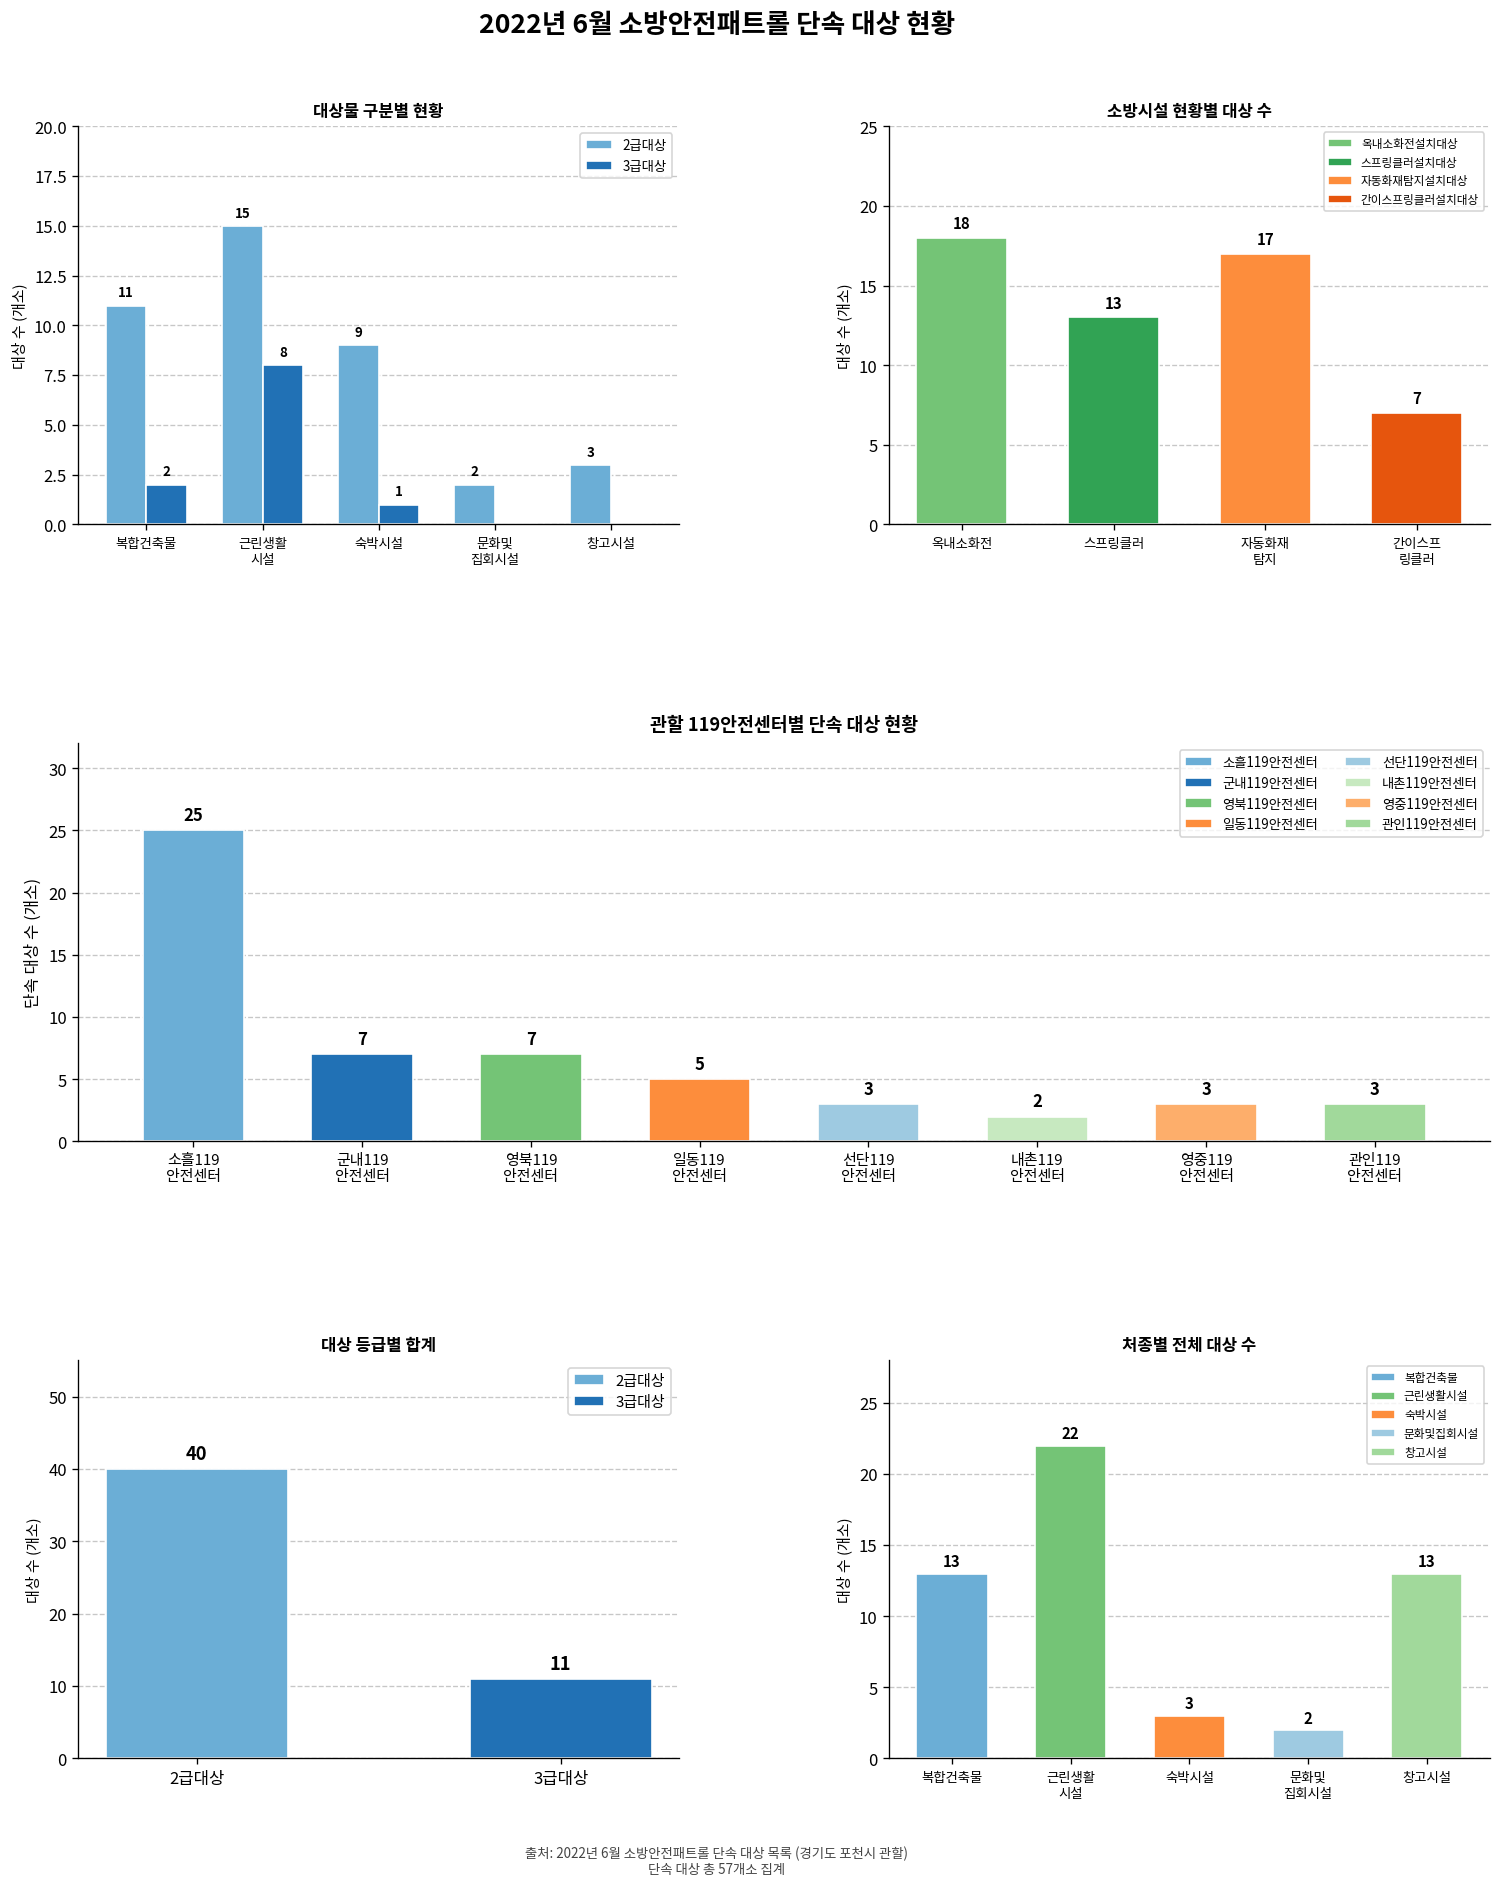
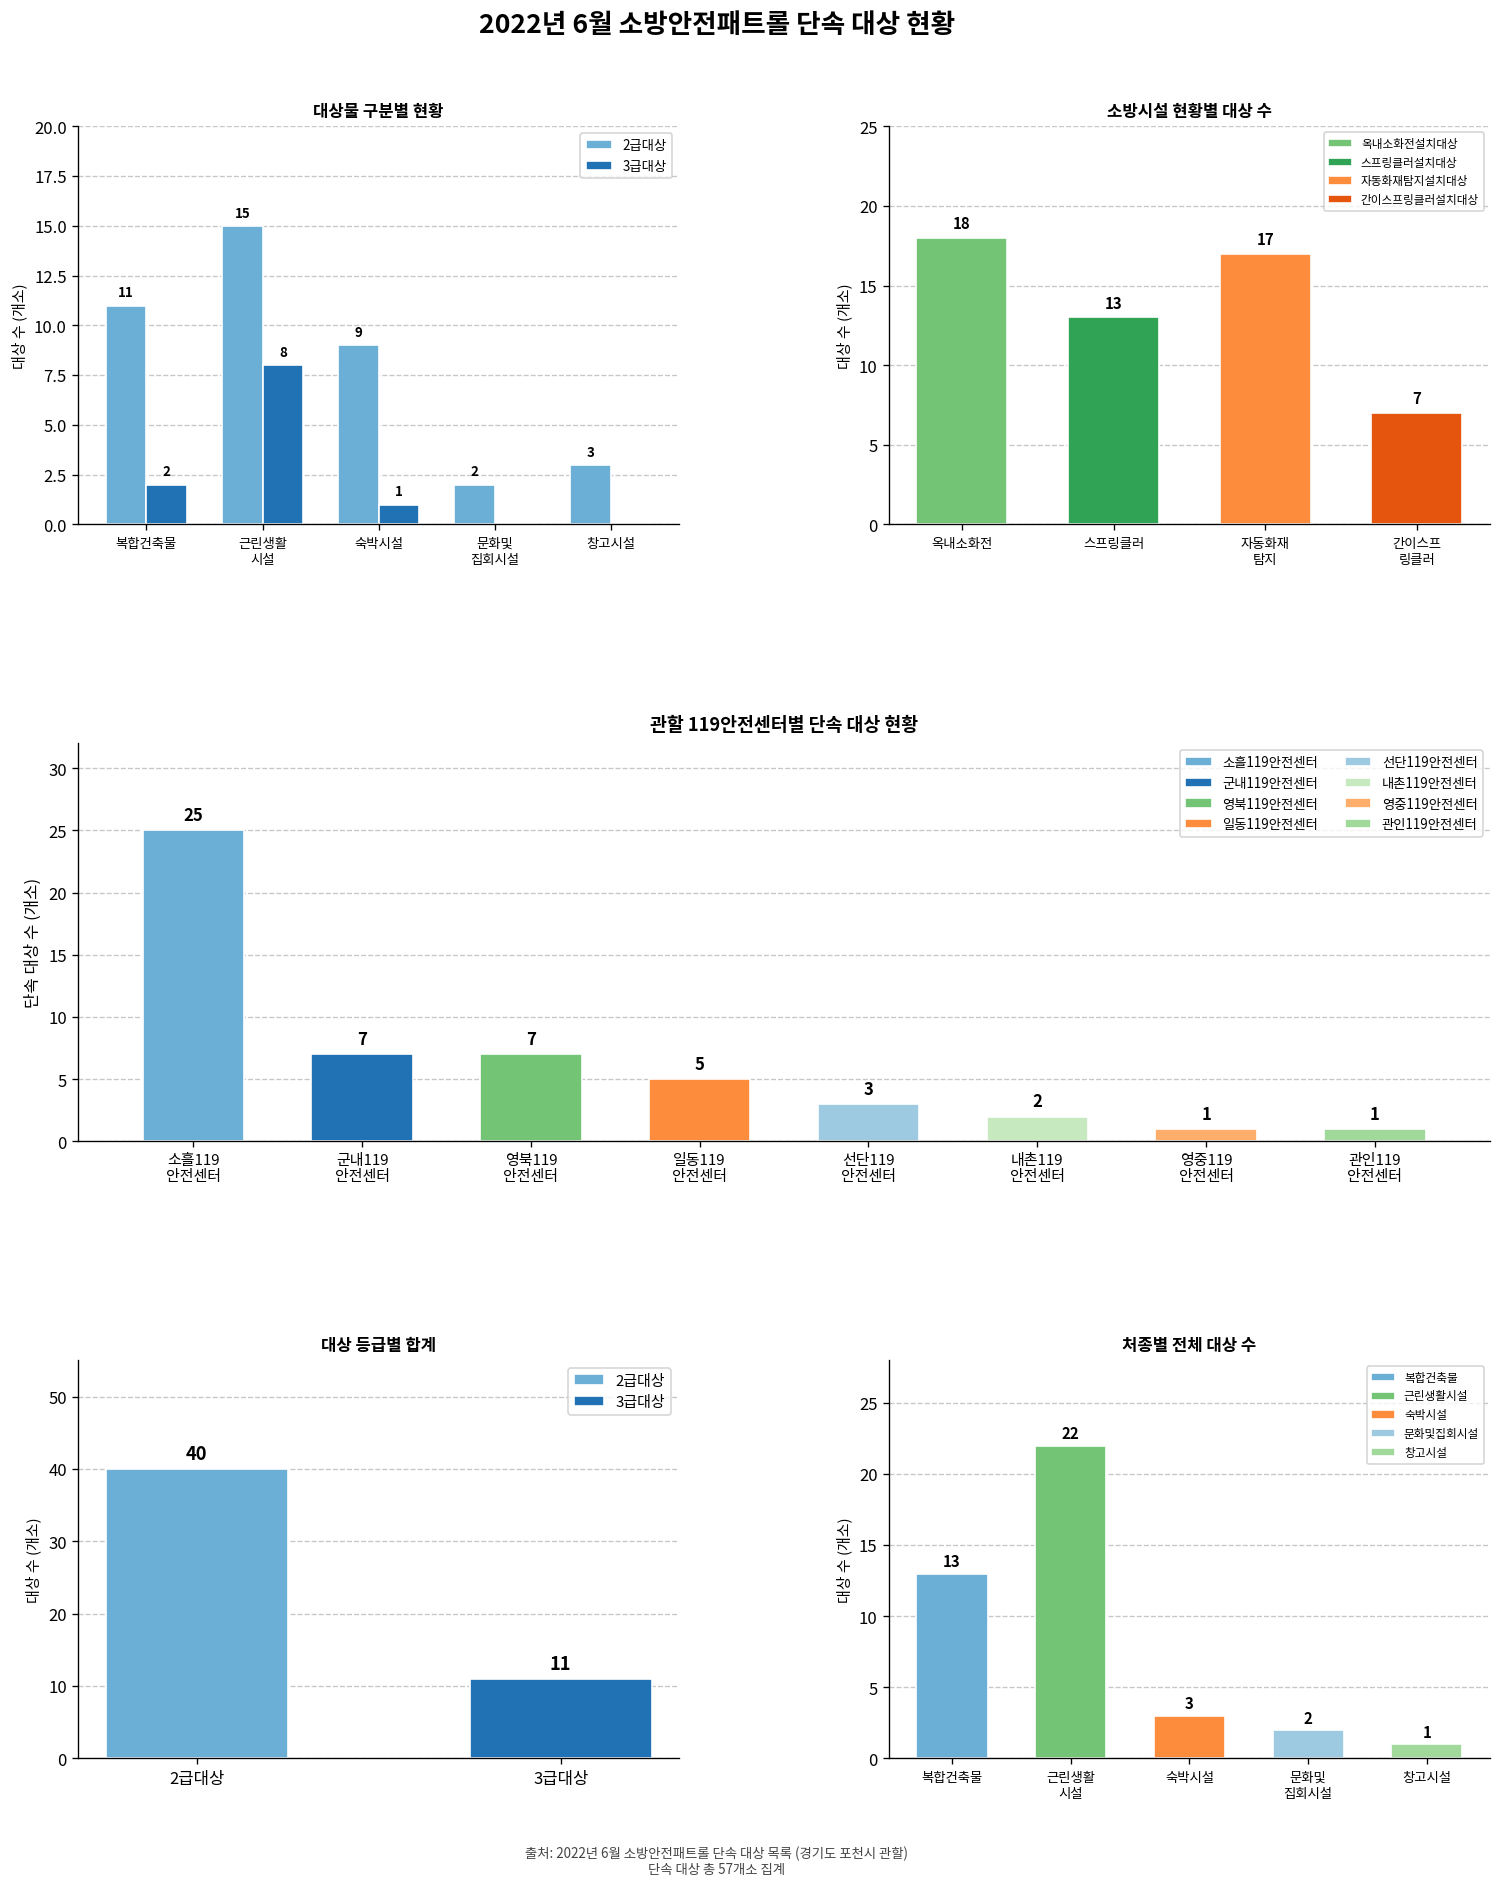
관할 119안전센터별 단속 대상 현황, 영중119 안전센터: 3 -> 1
관할 119안전센터별 단속 대상 현황, 관인119 안전센터: 3 -> 1
처종별 전체 대상 수, 창고시설: 13 -> 1
